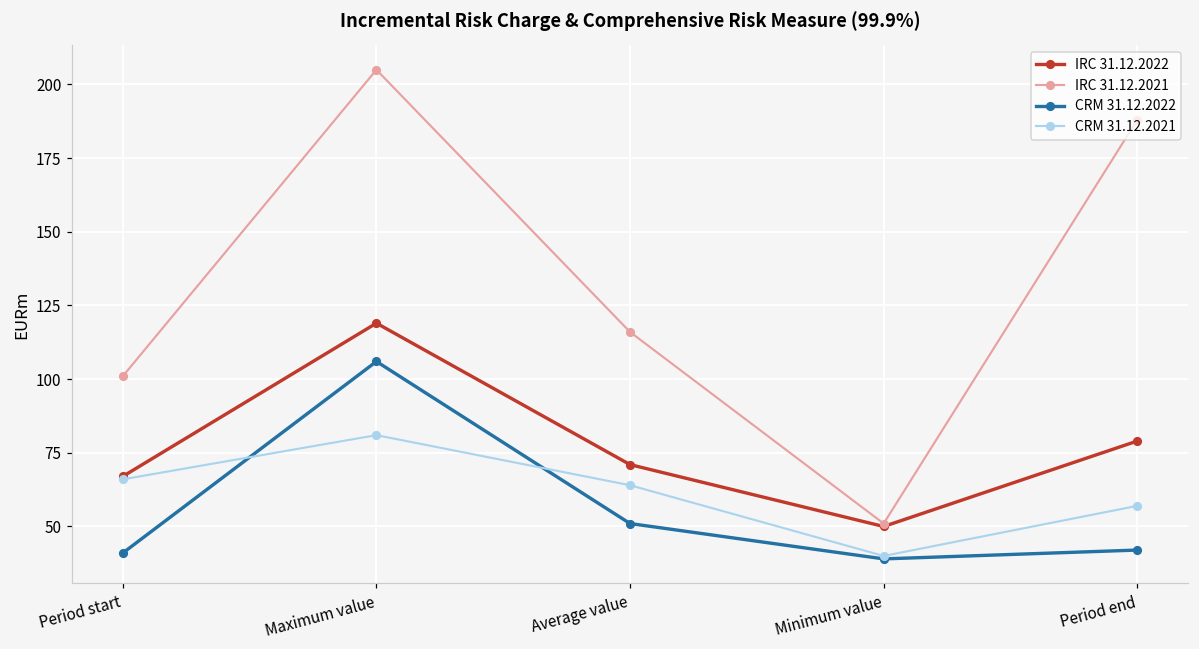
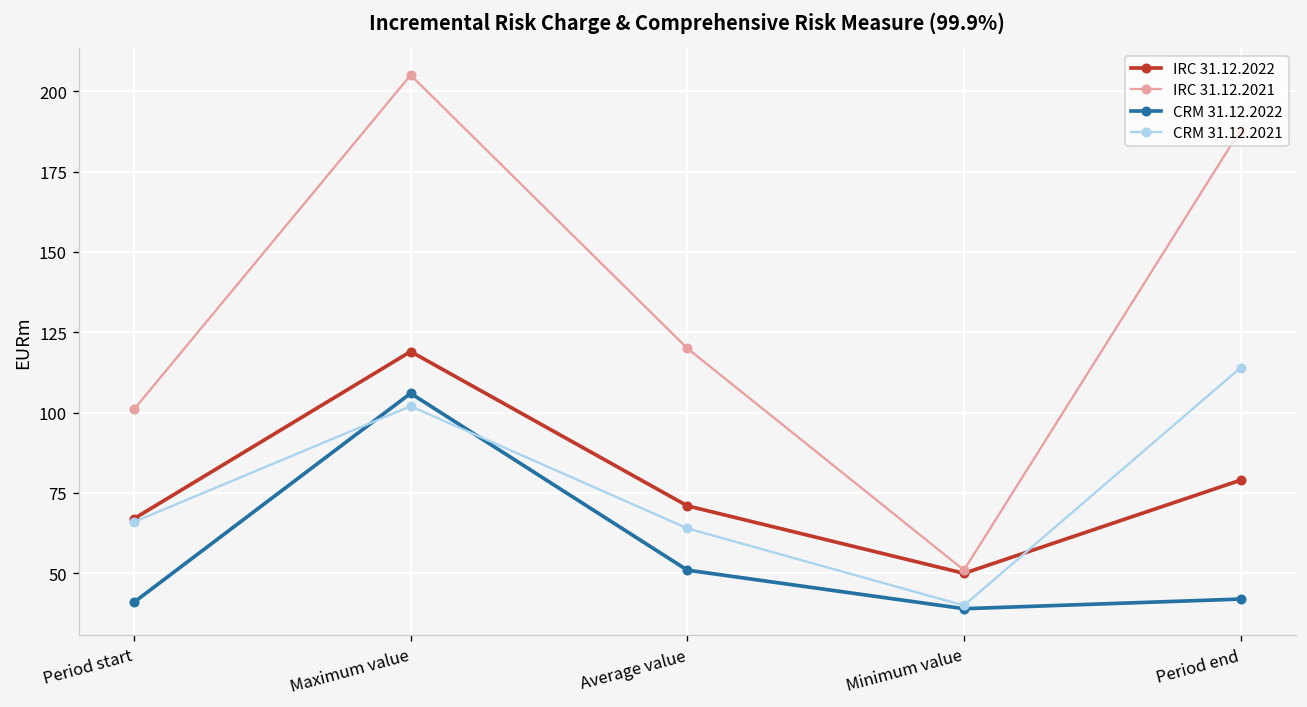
CRM 31.12.2021, Maximum value: 81 -> 102
IRC 31.12.2021, Average value: 116 -> 120
CRM 31.12.2021, Period end: 57 -> 114
